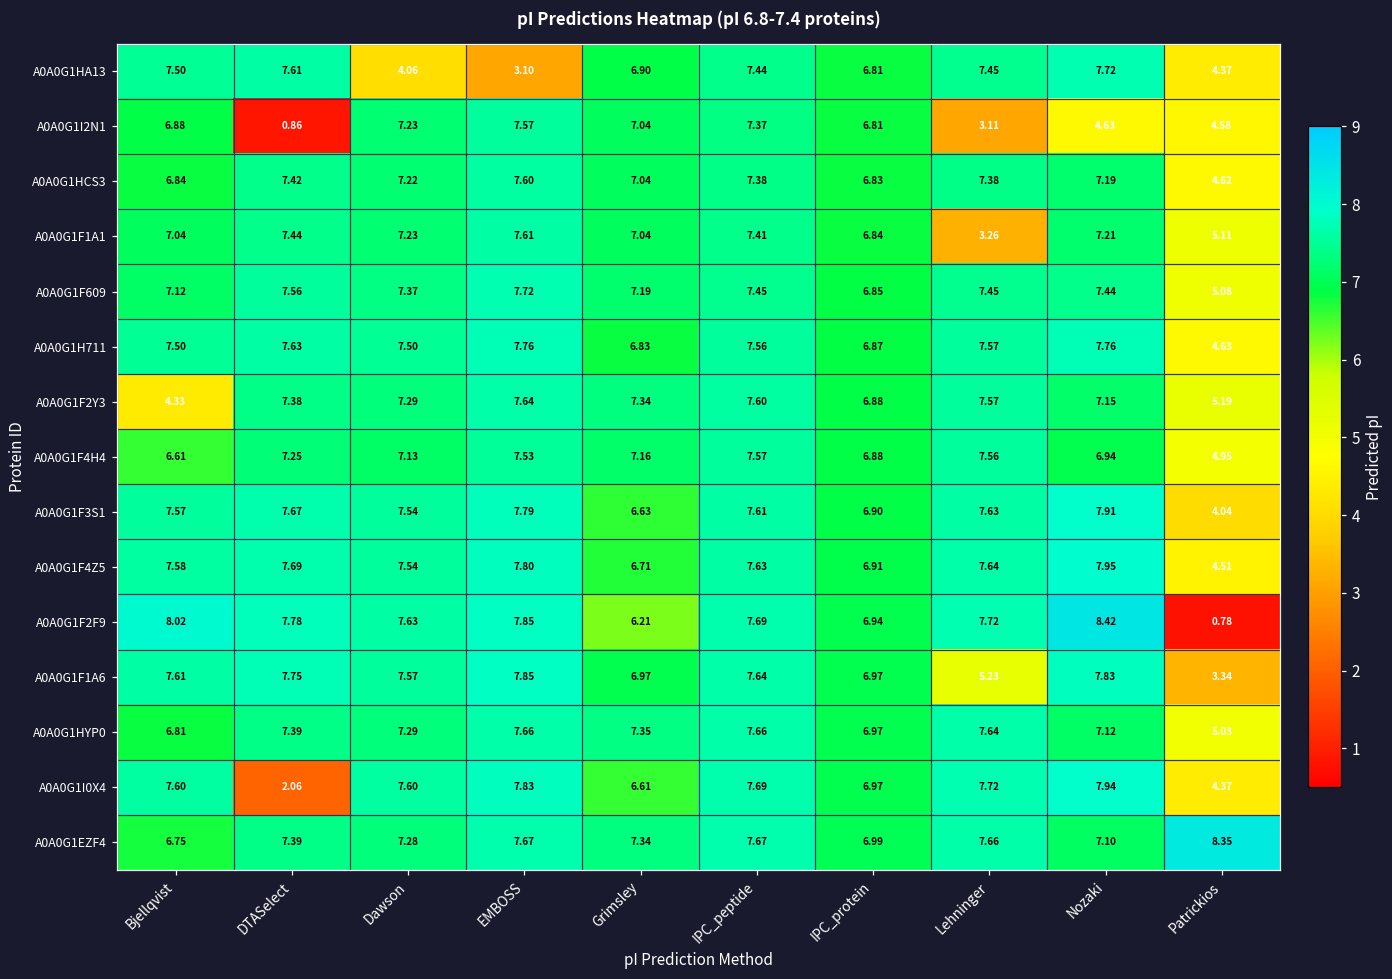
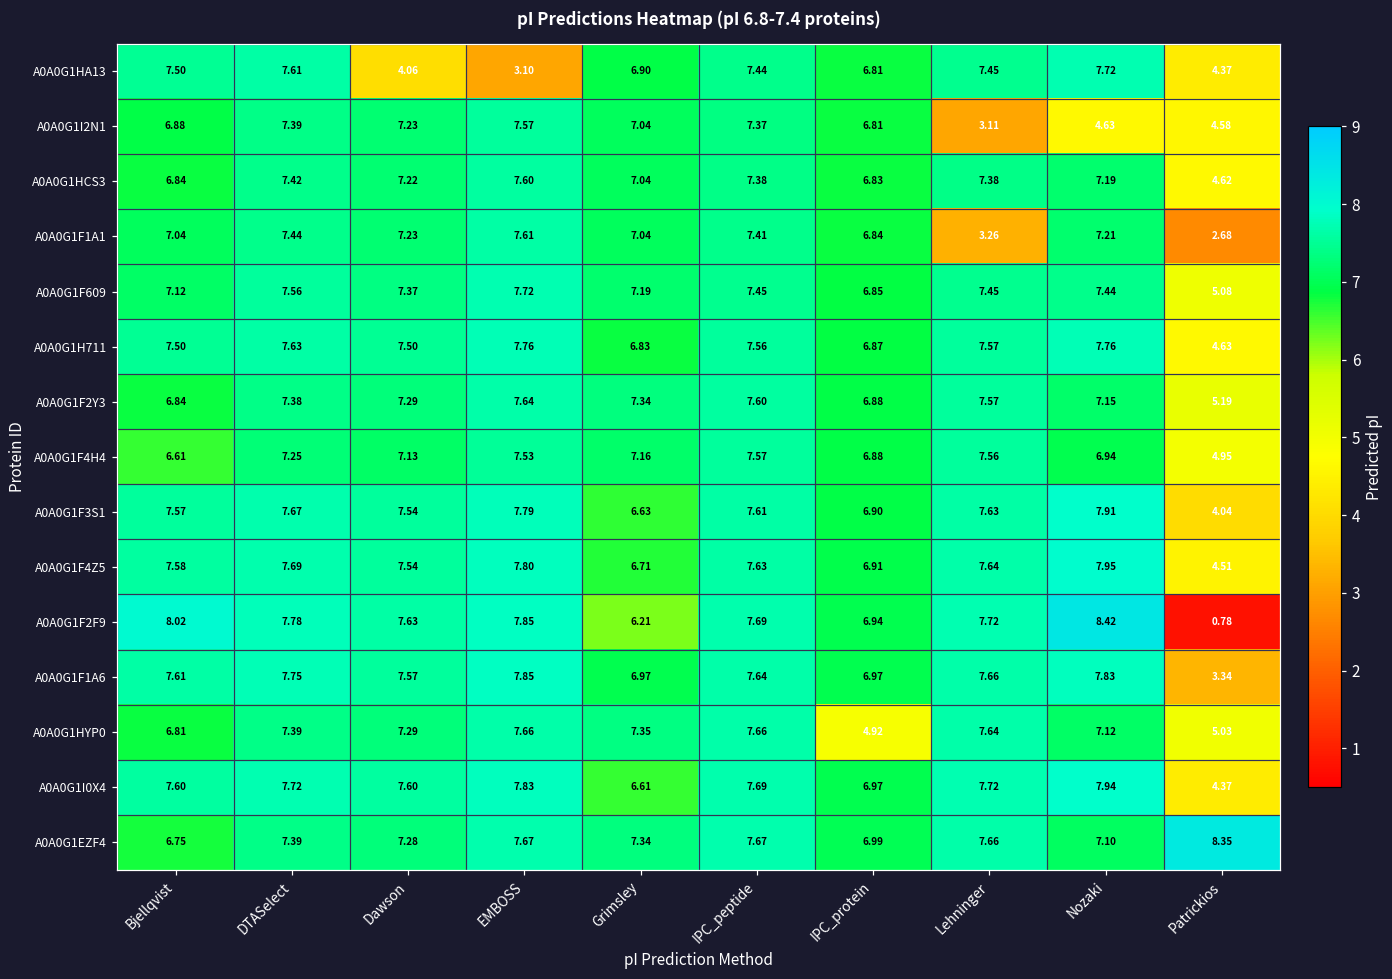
A0A0G1I2N1, DTASelect: 0.86 -> 7.39
A0A0G1F1A1, Patrickios: 5.11 -> 2.68
A0A0G1F2Y3, Bjellqvist: 4.33 -> 6.84
A0A0G1F1A6, Lehninger: 5.23 -> 7.66
A0A0G1HYP0, IPC_protein: 6.97 -> 4.92
A0A0G1I0X4, DTASelect: 2.06 -> 7.72
